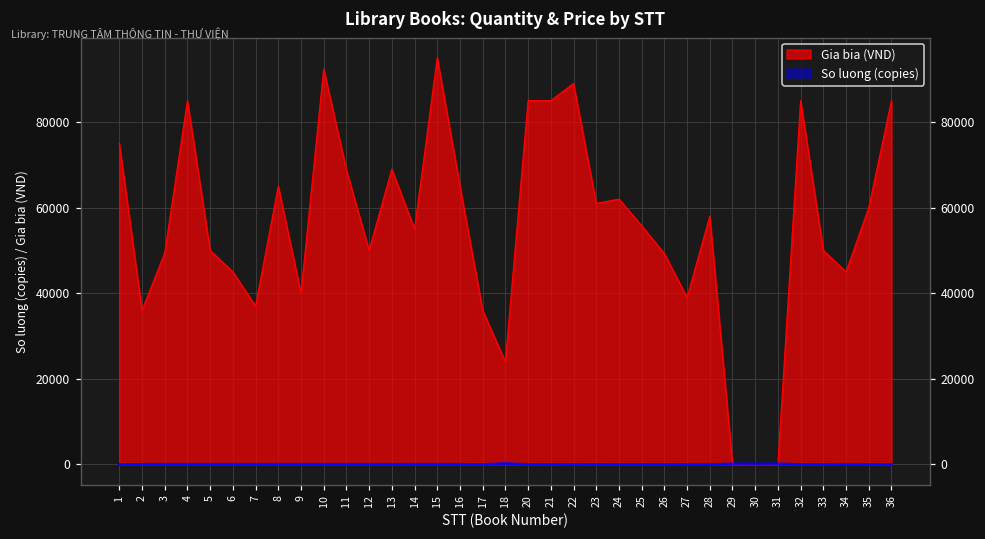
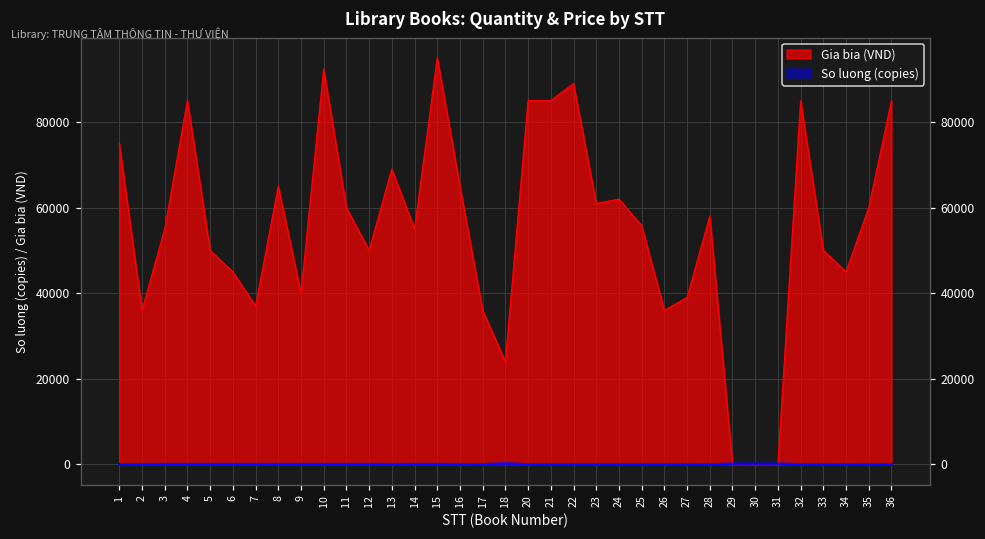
Gia bia (VND), 3: 49000 -> 55000
Gia bia (VND), 11: 69000 -> 60000
Gia bia (VND), 26: 49000 -> 36000
